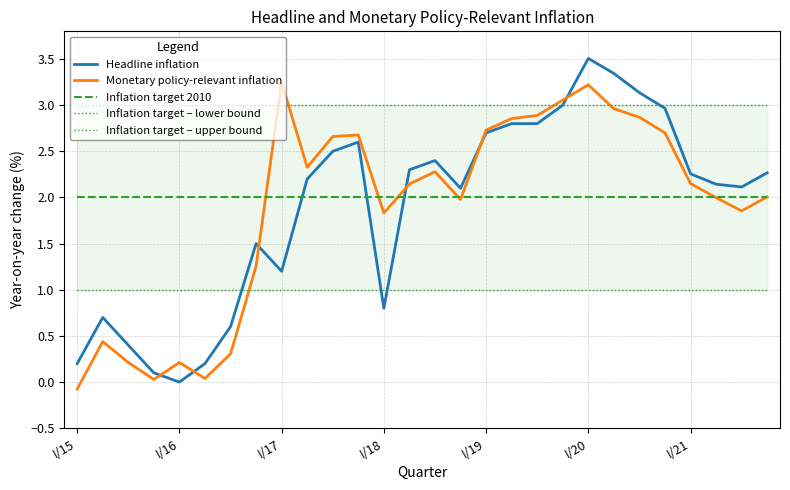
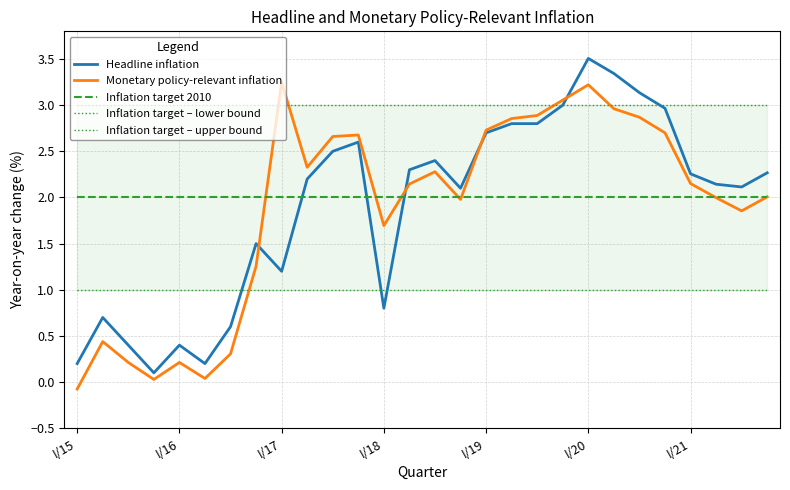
Headline inflation, I/16: 0.0 -> 0.4
Monetary policy-relevant inflation, I/18: 1.8 -> 1.7
